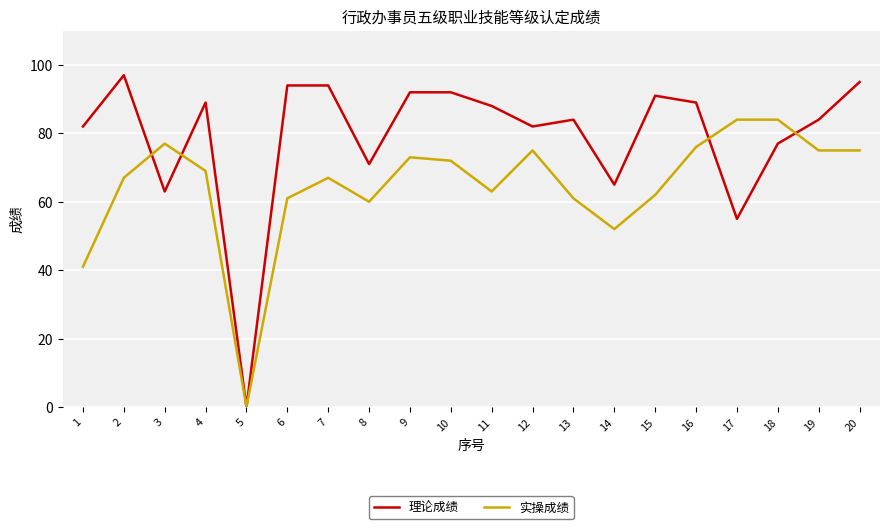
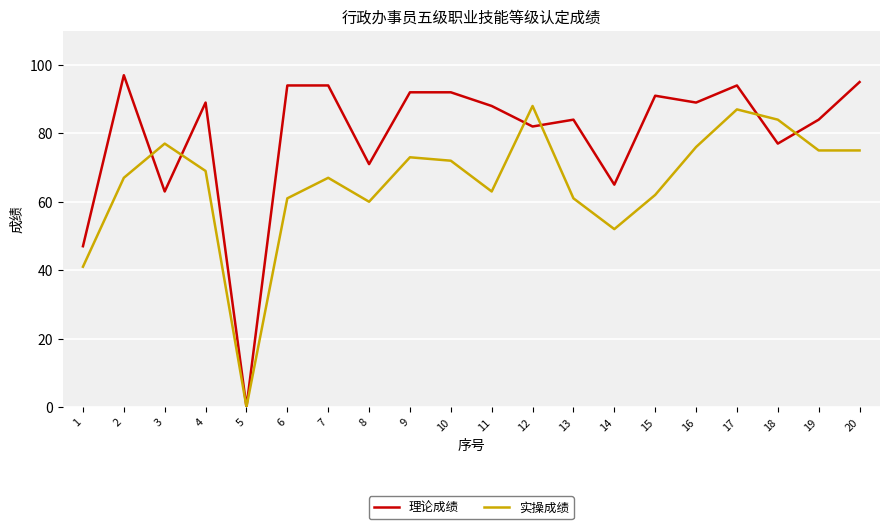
理论成绩, 1: 82 -> 47
实操成绩, 12: 75 -> 88
理论成绩, 17: 55 -> 94
实操成绩, 17: 84 -> 87
